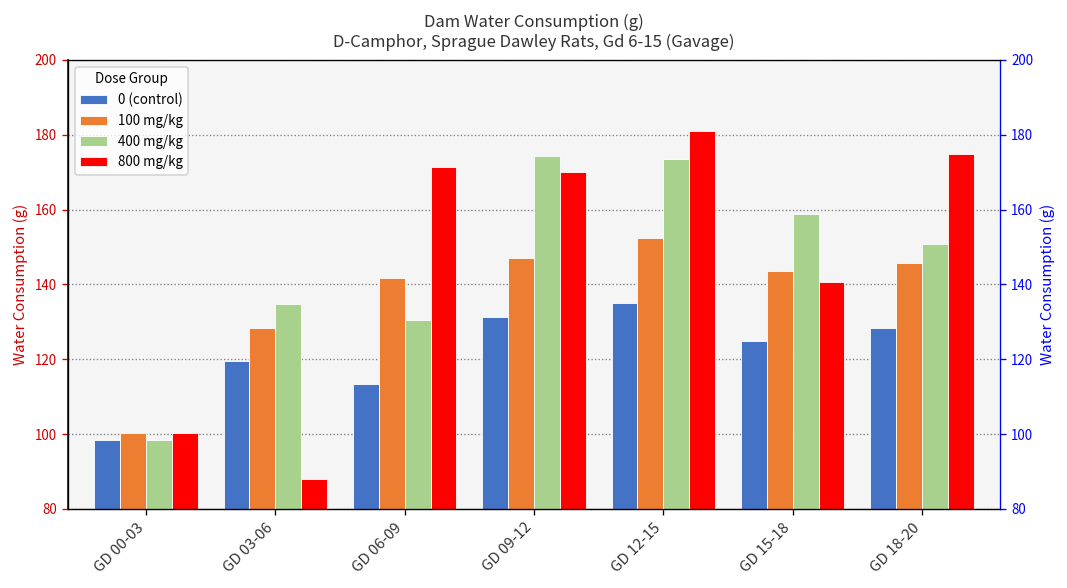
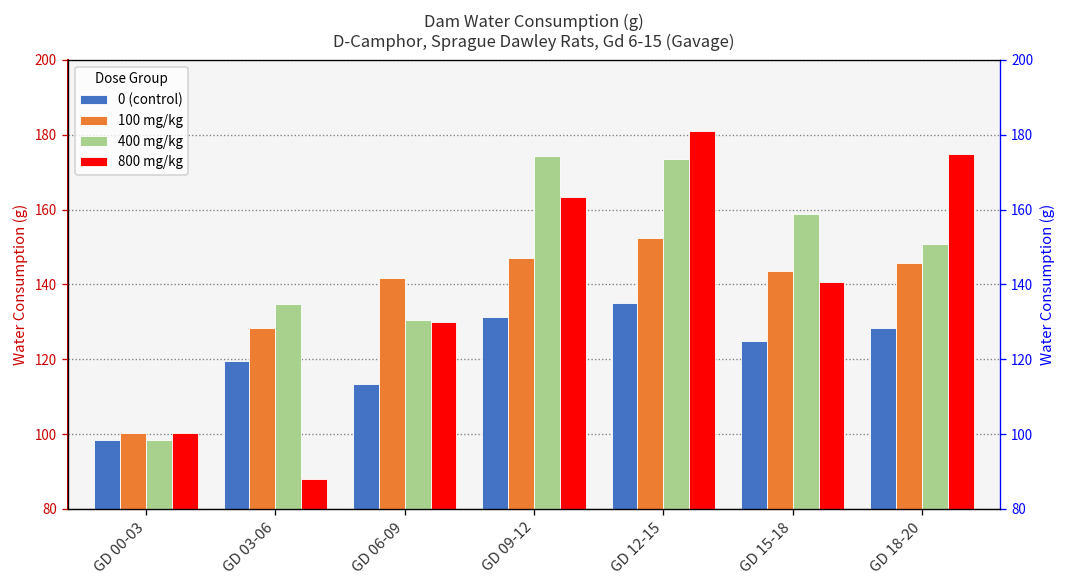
800 mg/kg, GD 06-09: 171 -> 130
800 mg/kg, GD 09-12: 170 -> 163
